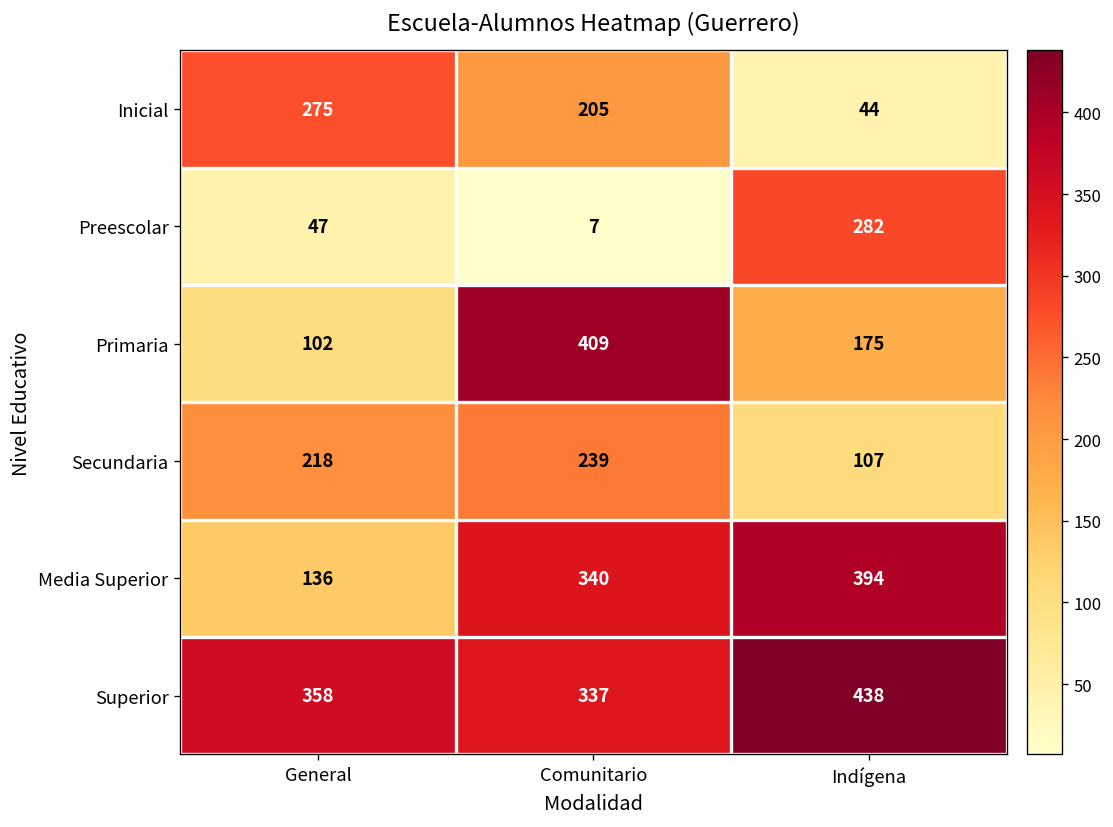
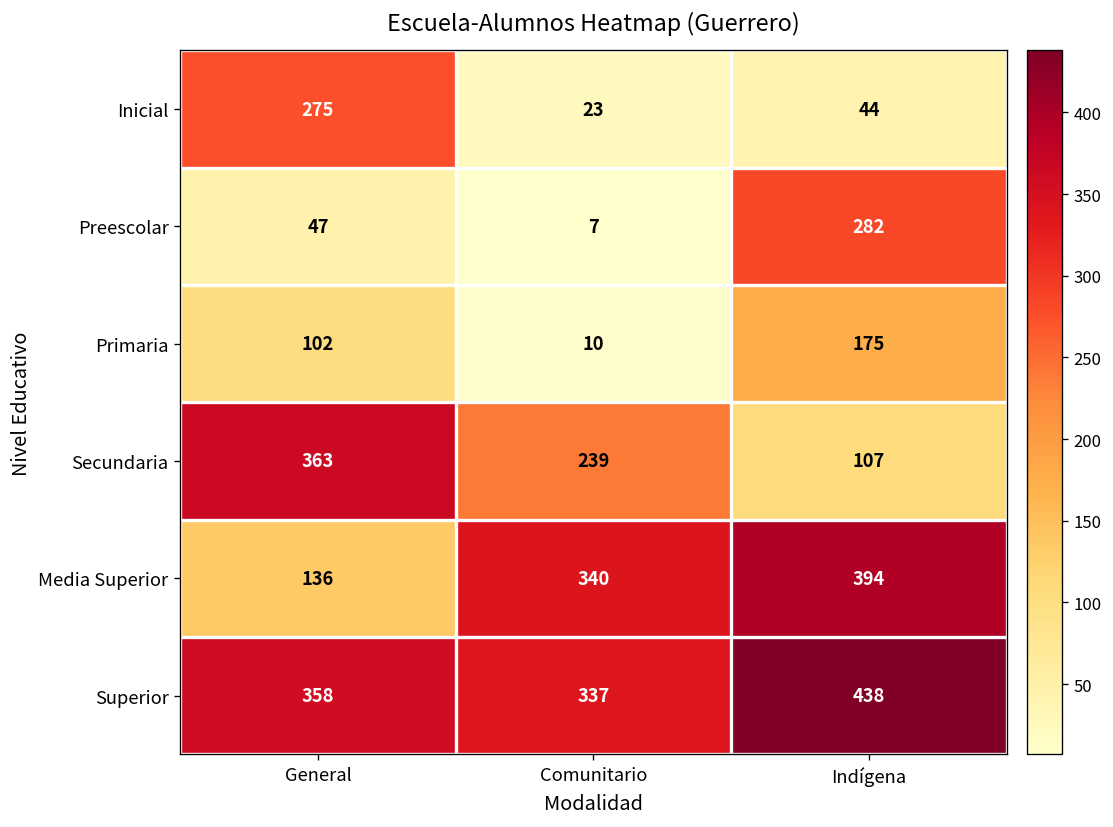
Inicial, Comunitario: 205 -> 23
Primaria, Comunitario: 409 -> 10
Secundaria, General: 218 -> 363
